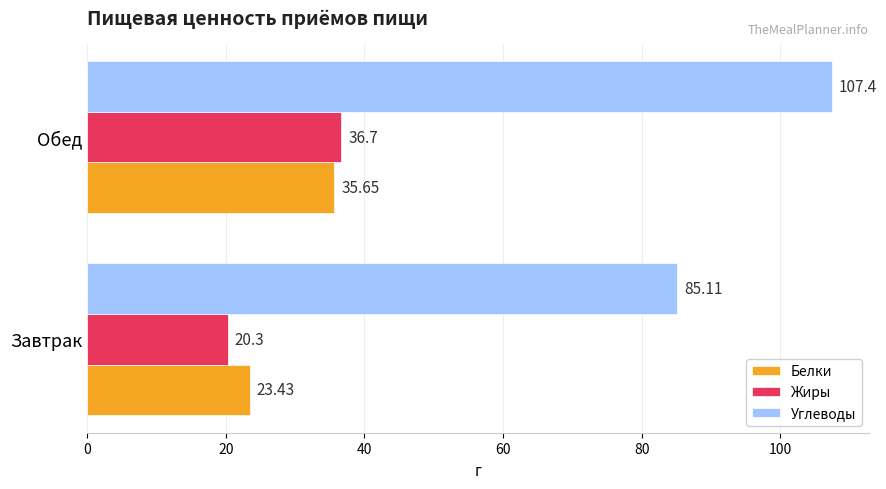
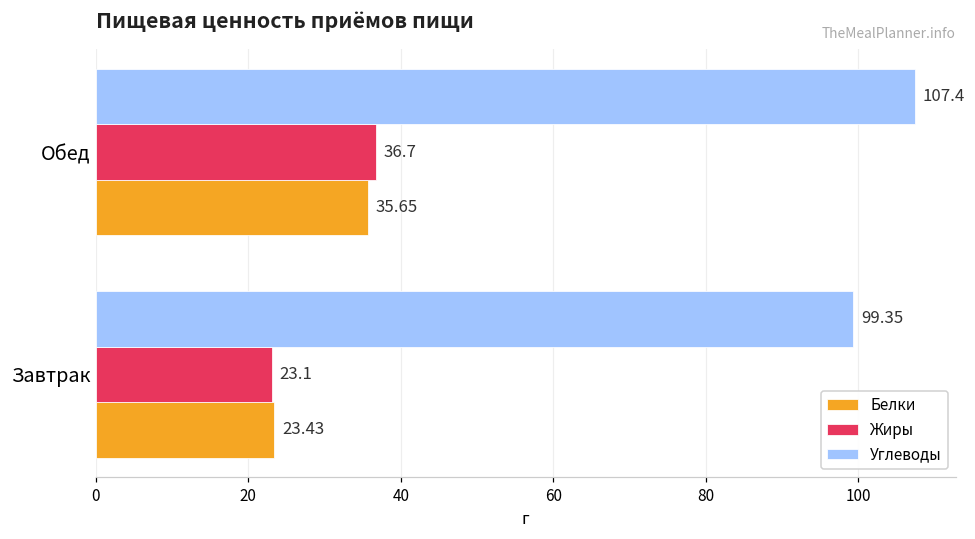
Углеводы, Завтрак: 85.11 -> 99.35
Жиры, Завтрак: 20.3 -> 23.1
